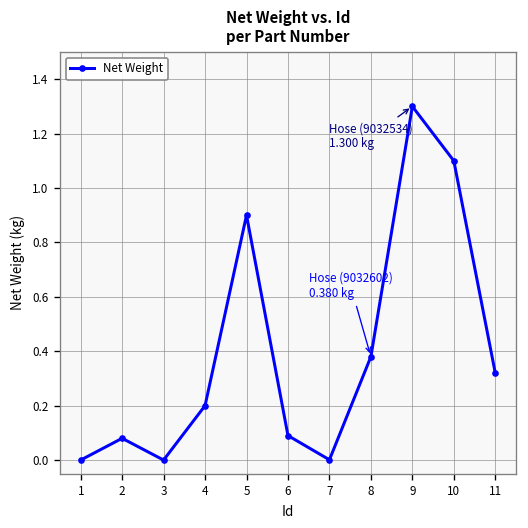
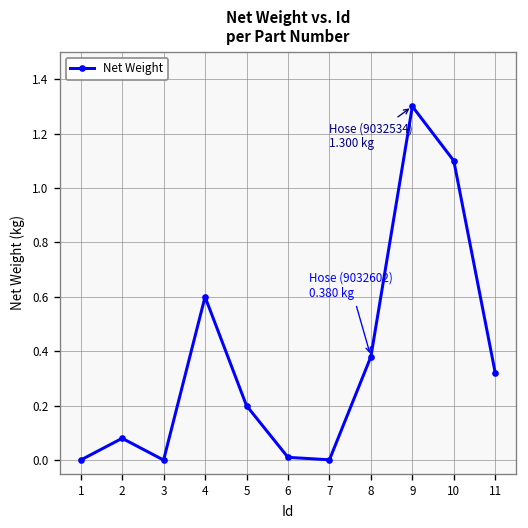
4: 0.2 -> 0.6
5: 0.9 -> 0.2
6: 0.09 -> 0.01
